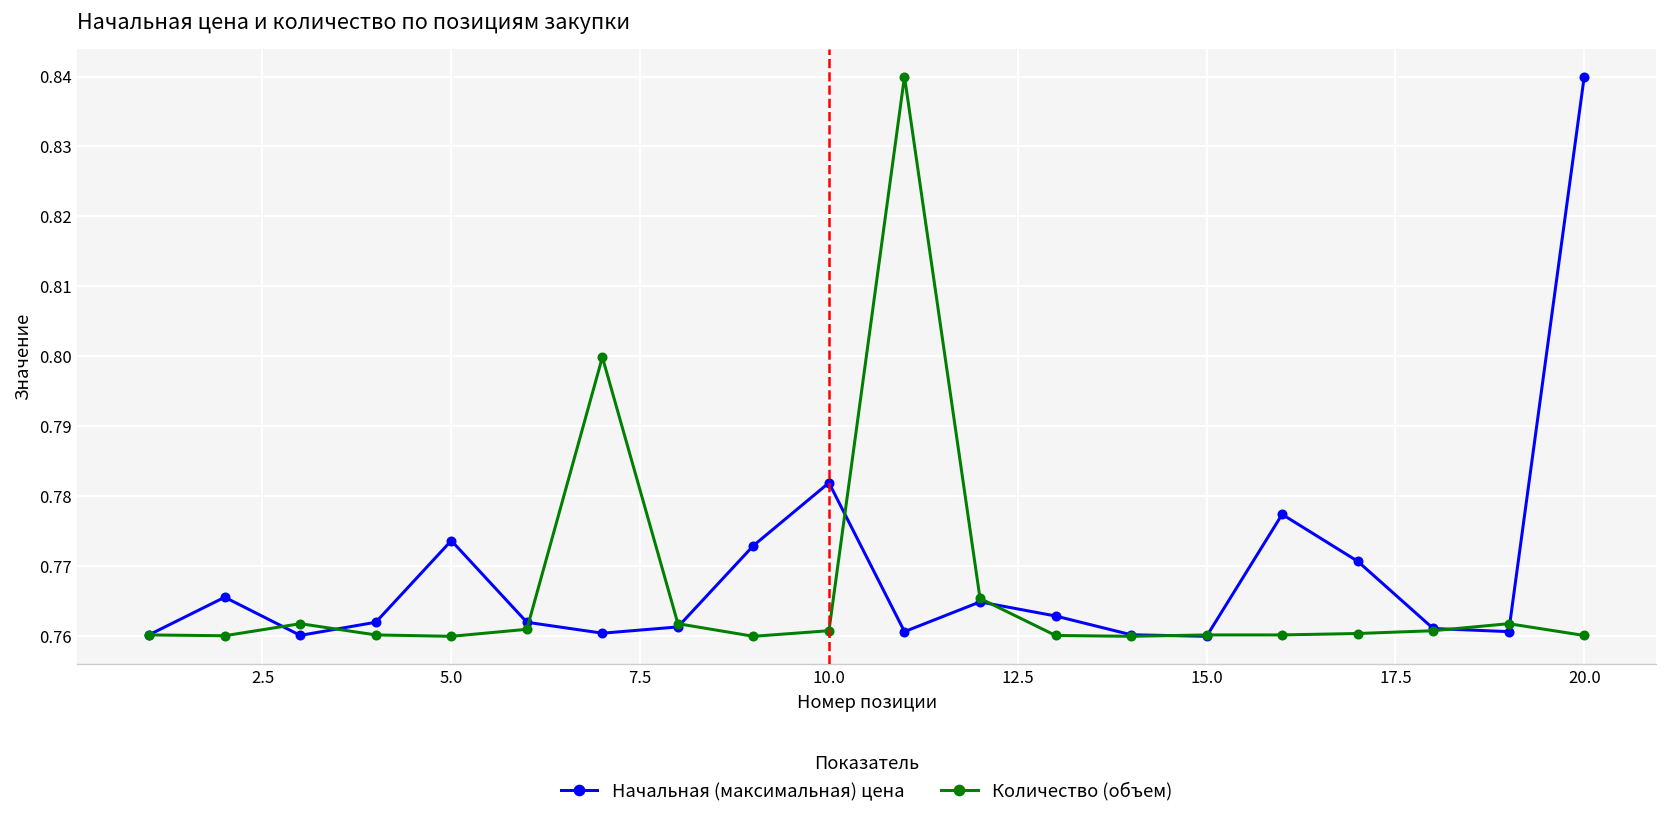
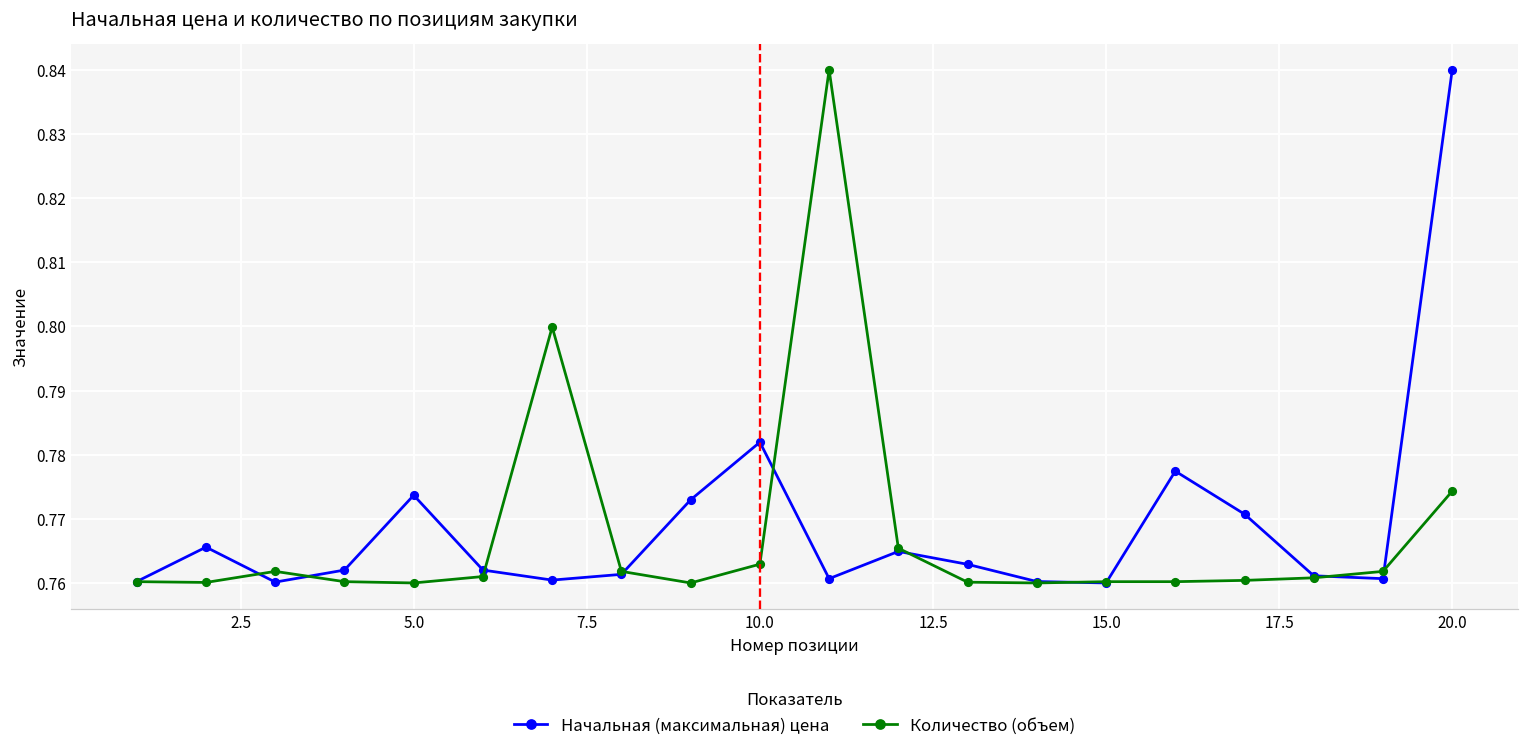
Количество (объем), 10.0: 0.761 -> 0.763
Количество (объем), 20.0: 0.760 -> 0.774
